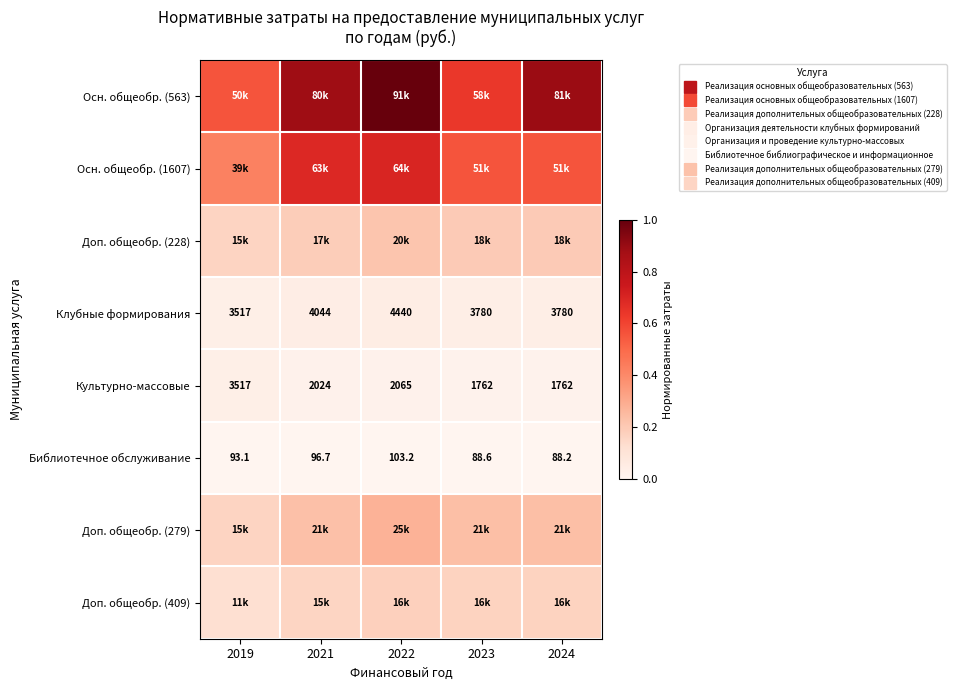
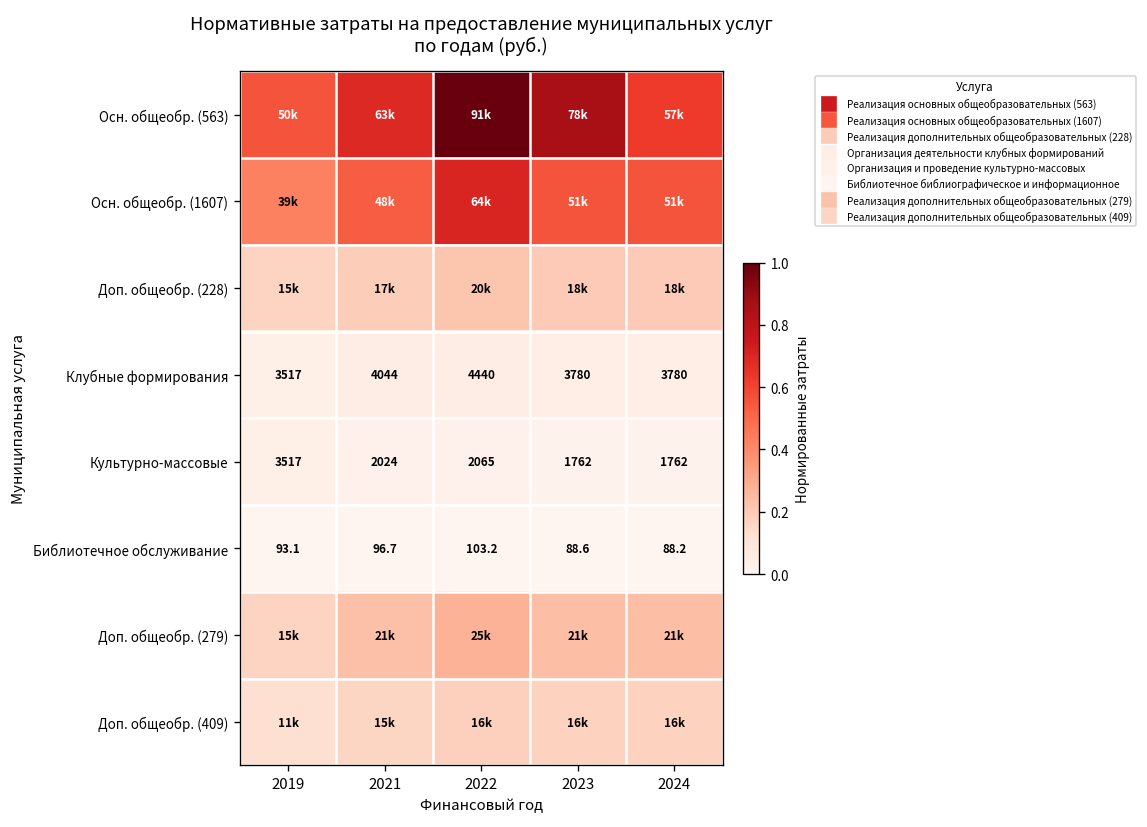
Осн. общеобр. (563), 2021: 80k -> 63k
Осн. общеобр. (563), 2023: 58k -> 78k
Осн. общеобр. (563), 2024: 81k -> 57k
Осн. общеобр. (1607), 2021: 63k -> 48k
